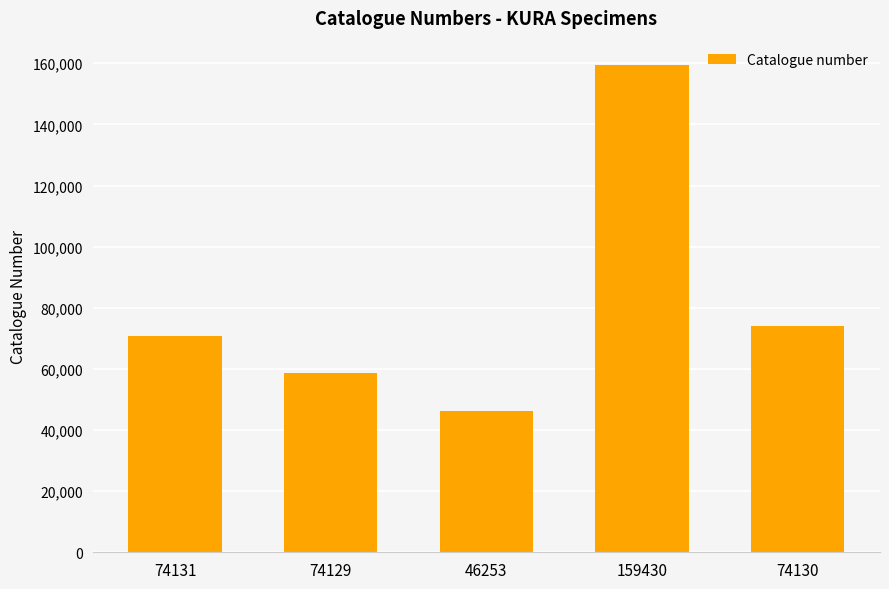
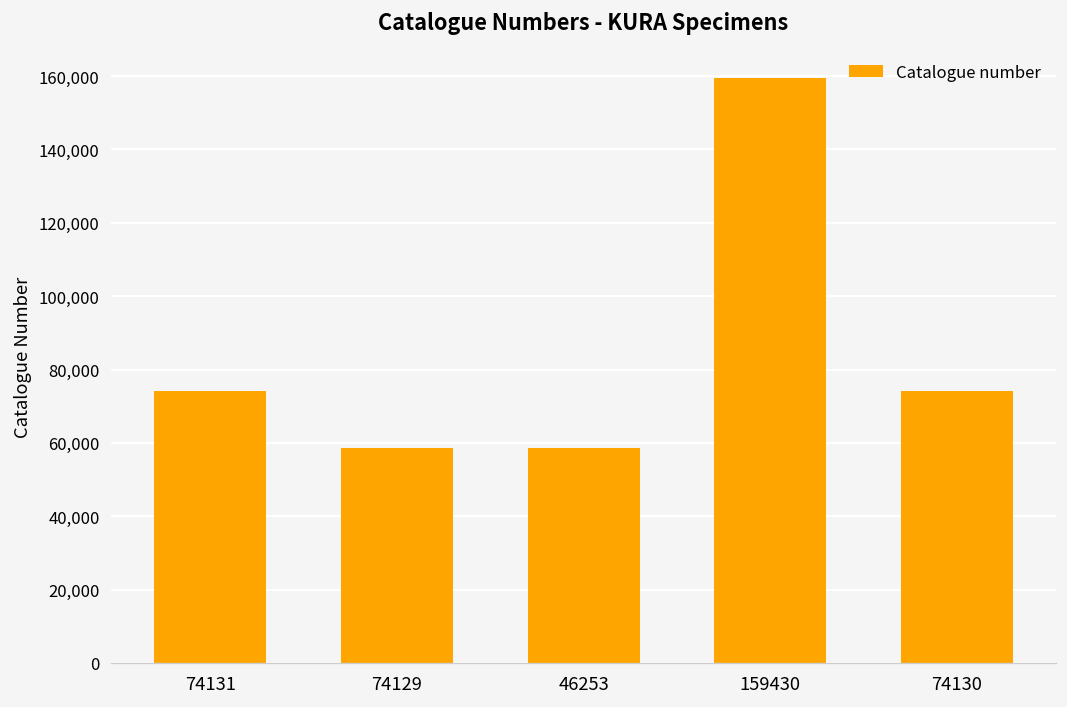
74131: 71,000 -> 74,000
46253: 46,000 -> 58,000
